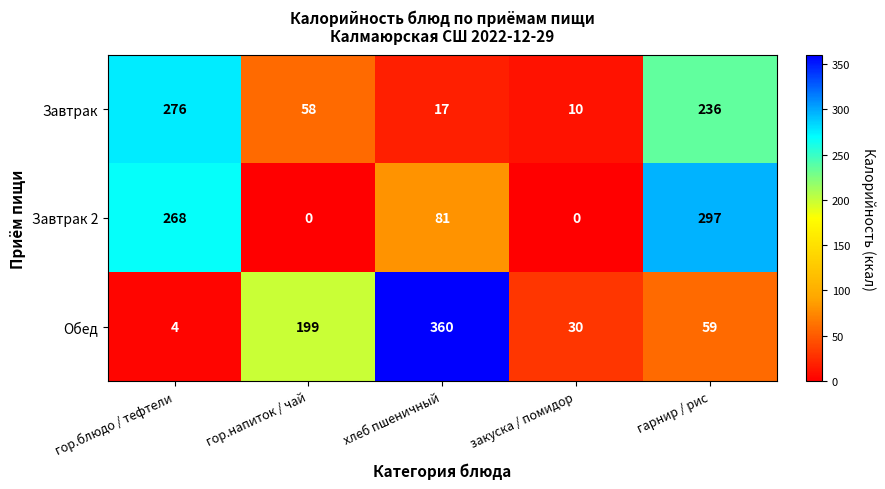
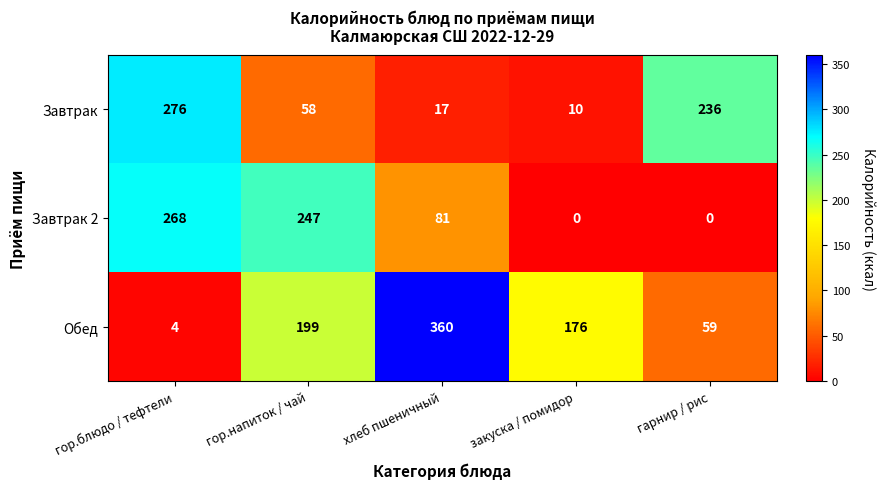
Завтрак 2, гор.напиток / чай: 0 -> 247
Завтрак 2, гарнир / рис: 297 -> 0
Обед, закуска / помидор: 30 -> 176
